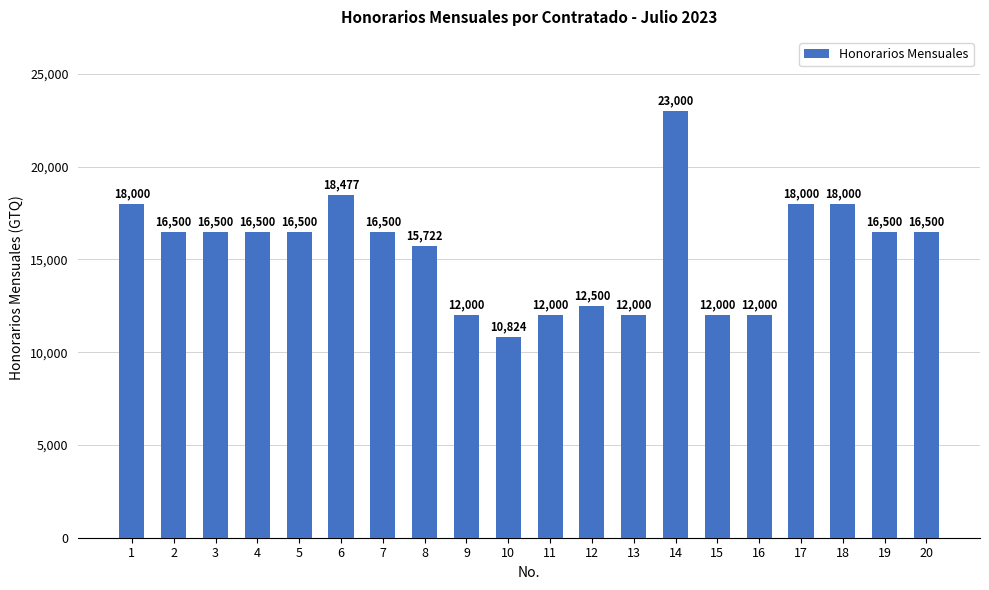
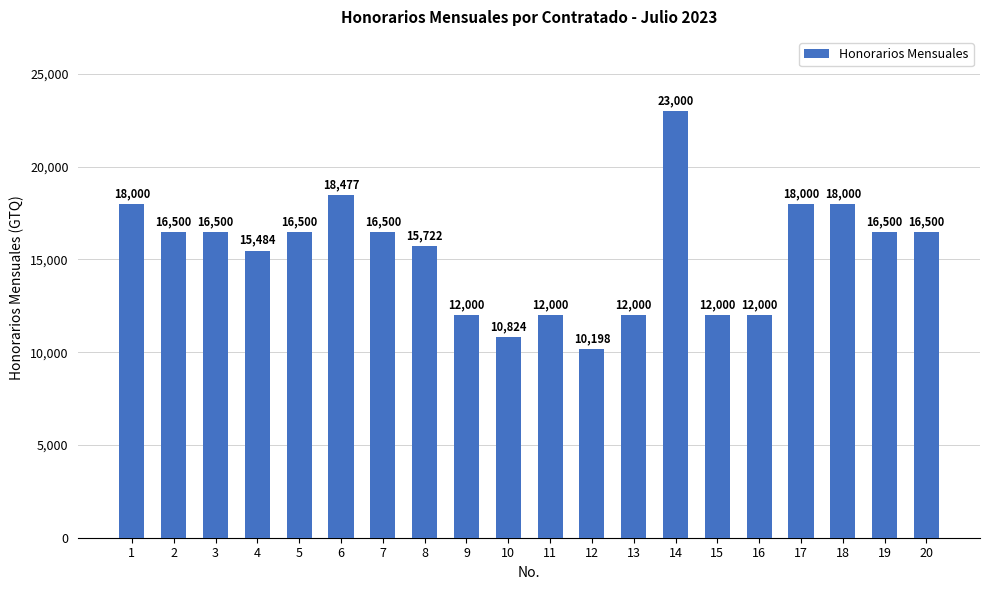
4: 16,500 -> 15,484
12: 12,500 -> 10,198
